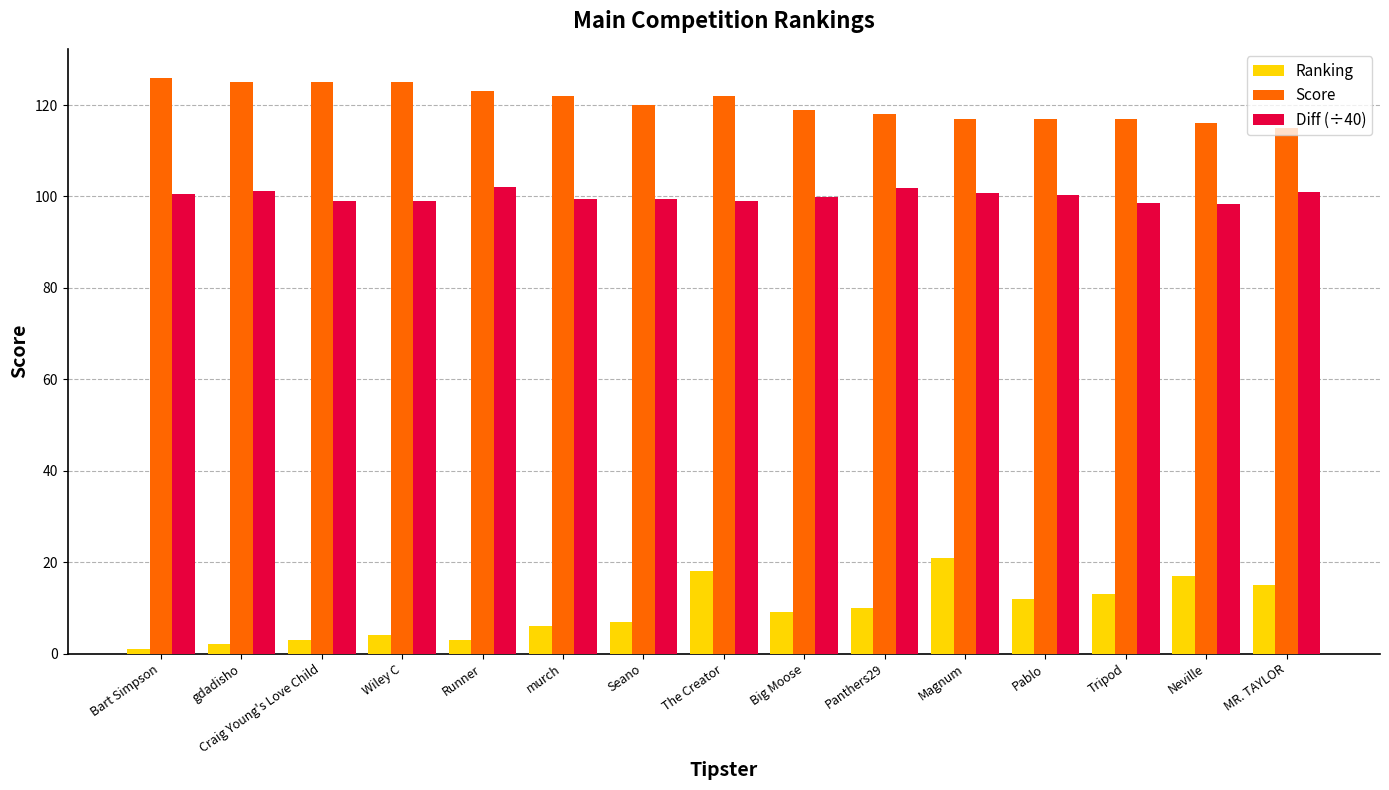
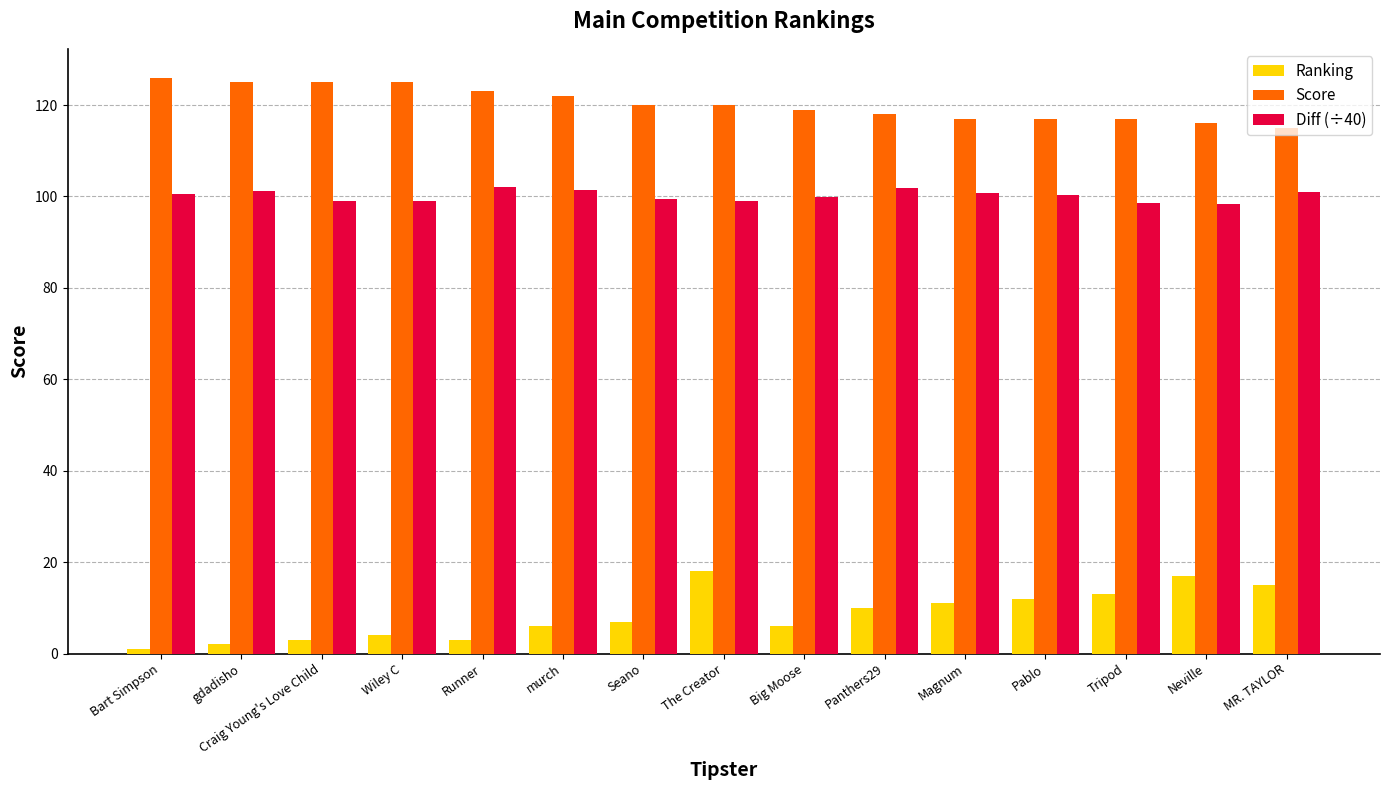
Diff (÷40), murch: 99 -> 101
Score, The Creator: 122 -> 120
Ranking, Big Moose: 9 -> 6
Ranking, Magnum: 21 -> 11
